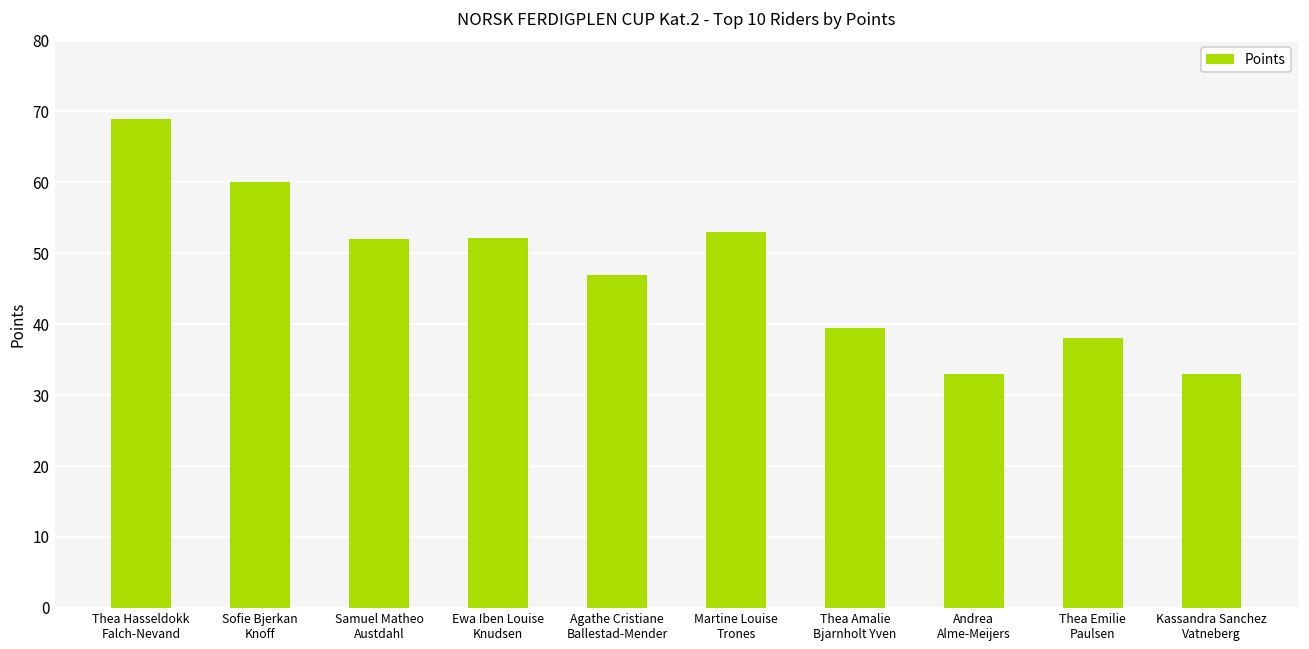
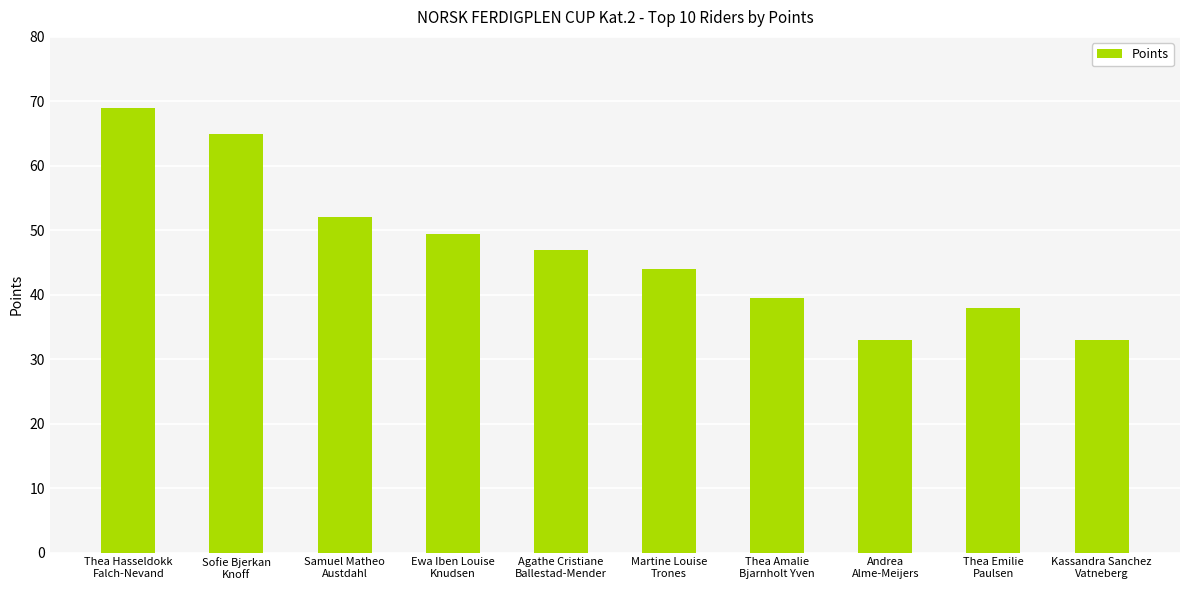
Sofie Bjerkan Knoff: 60 -> 65
Ewa Iben Louise Knudsen: 52 -> 50
Martine Louise Trones: 53 -> 44
